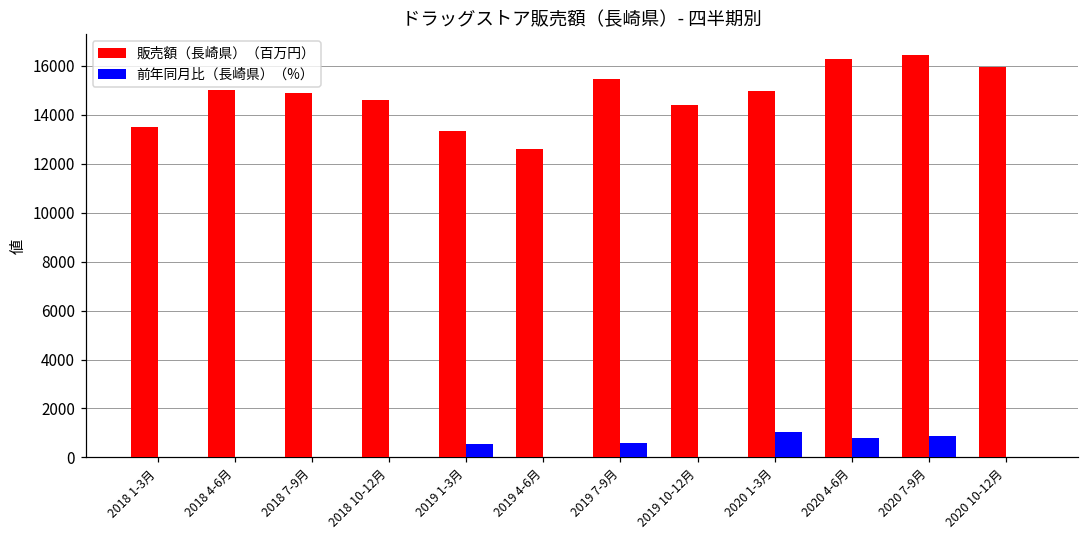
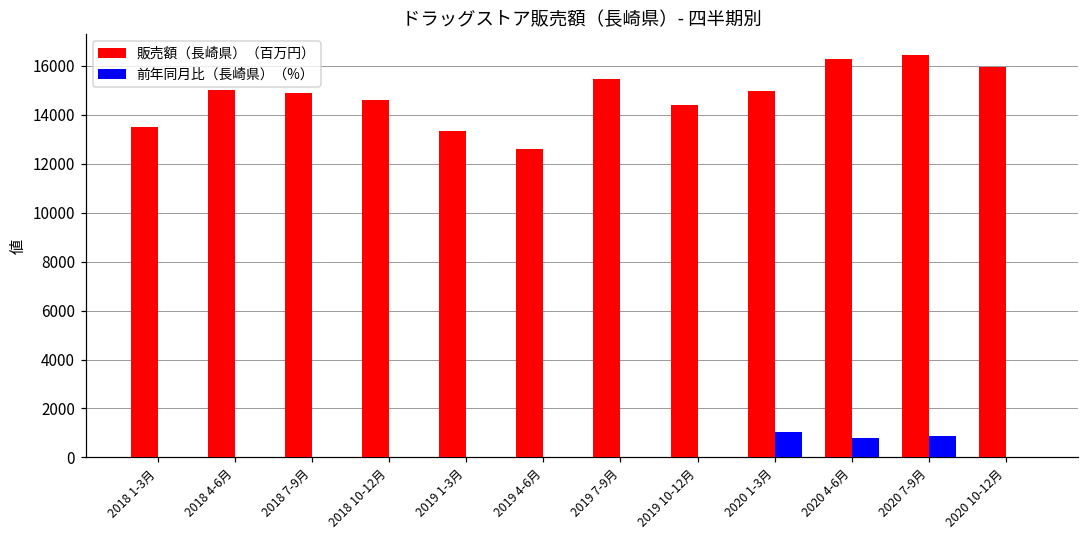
前年同月比（長崎県）（%）, 2019 1-3月: 500 -> 0
前年同月比（長崎県）（%）, 2019 7-9月: 600 -> 0
